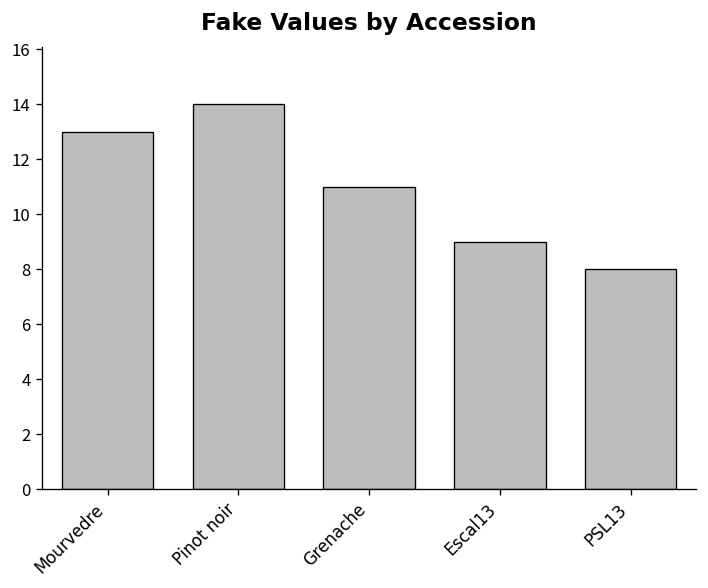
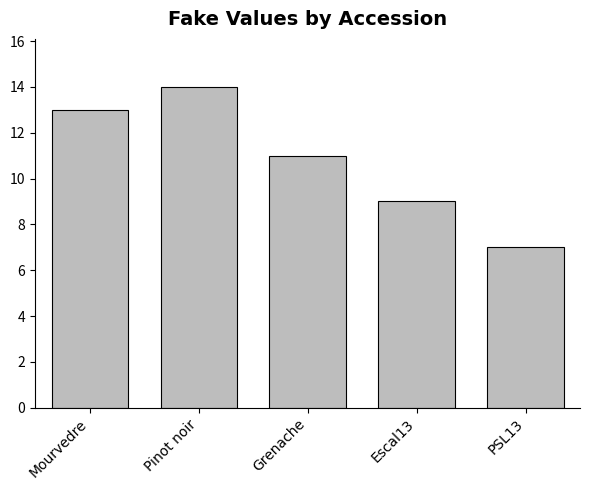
PSL13: 8 -> 7
